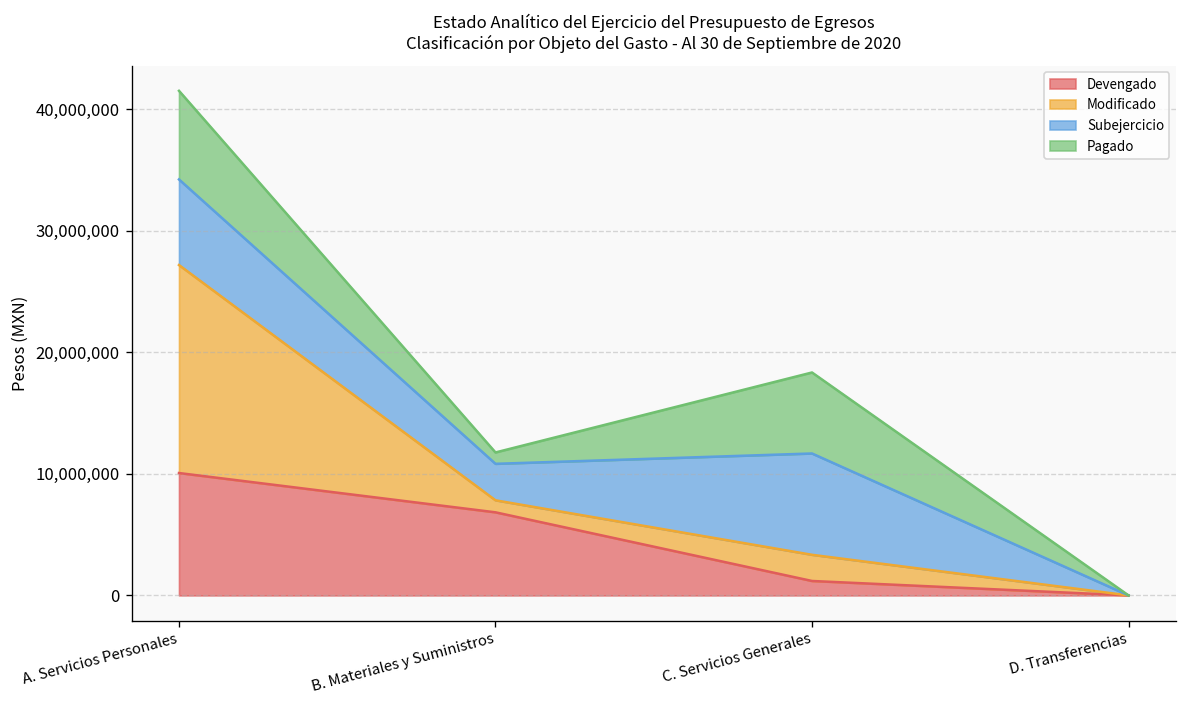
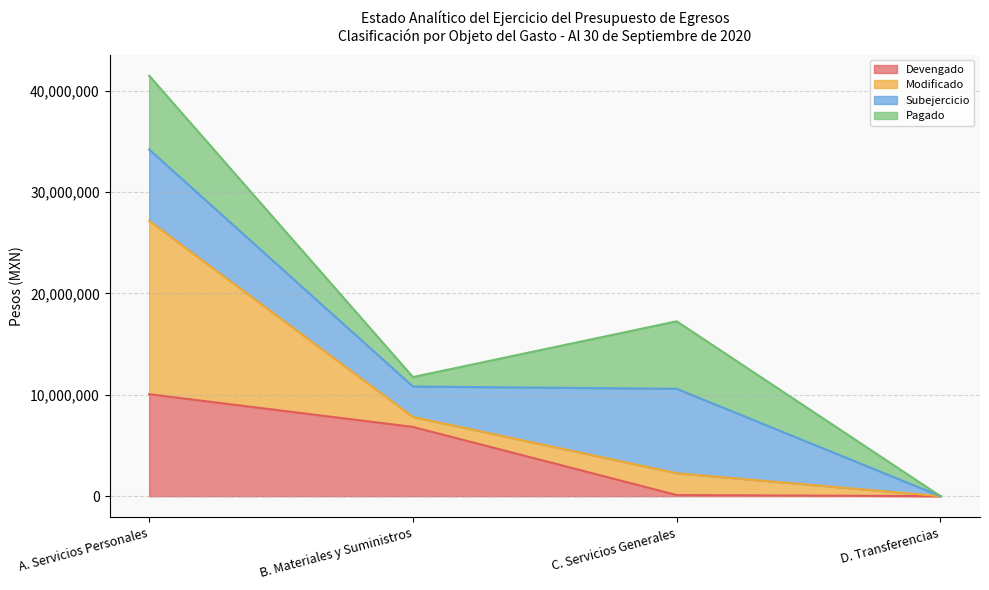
Devengado, C. Servicios Generales: 1,200,000 -> 100,000
